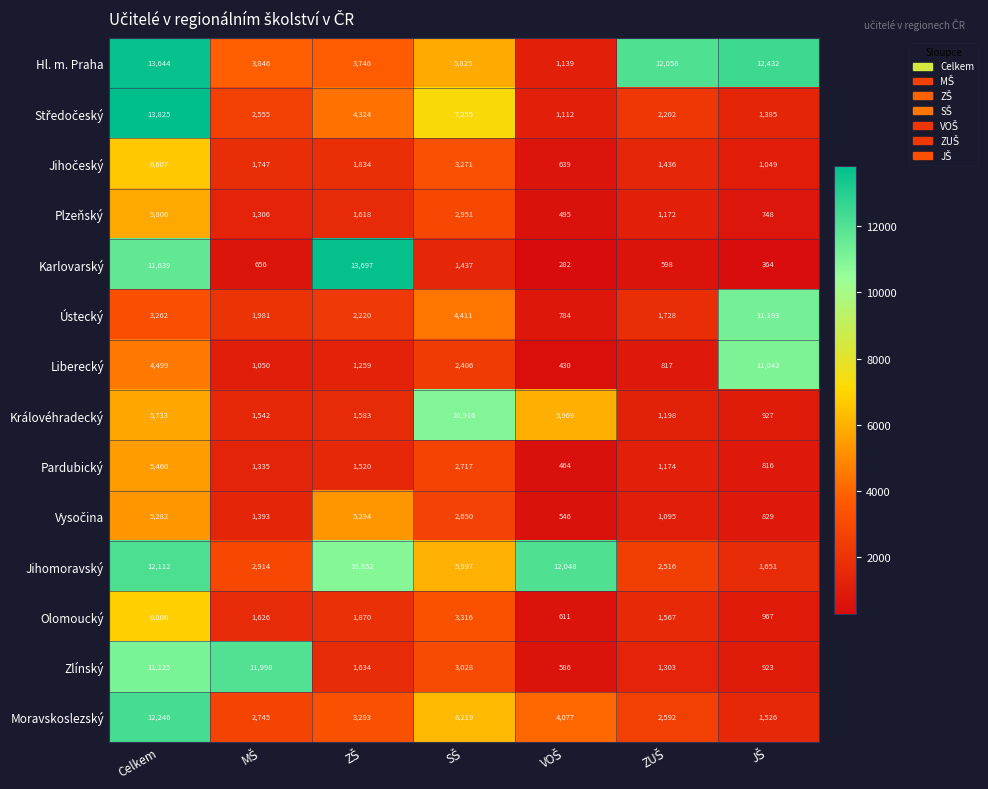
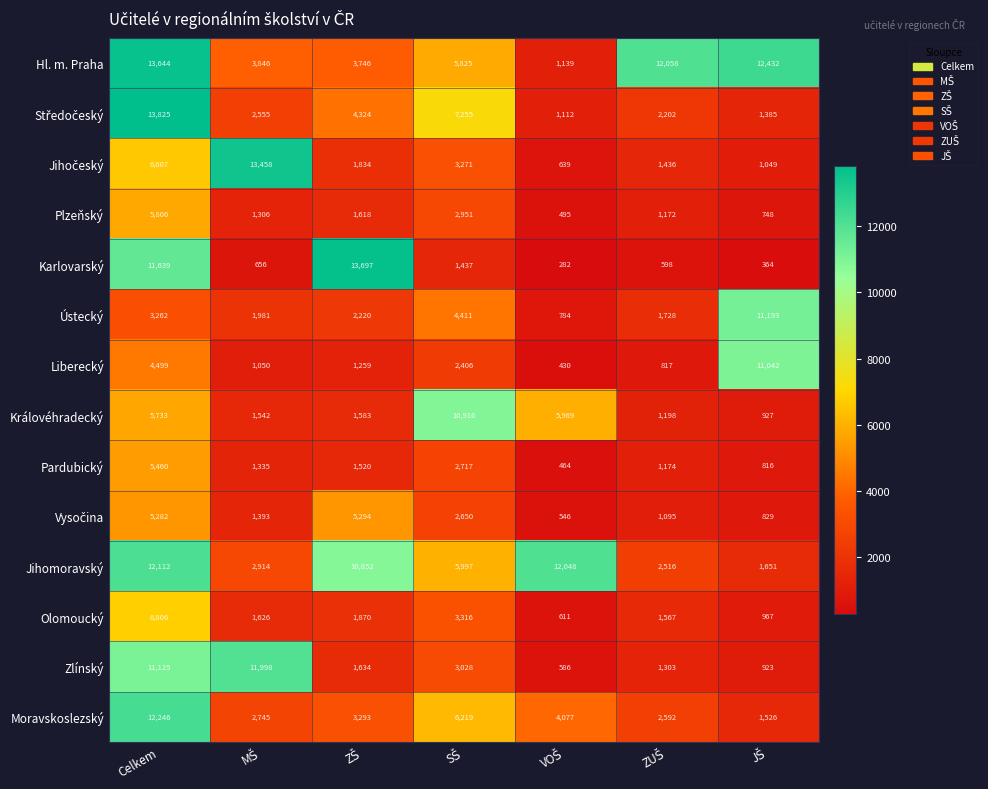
Jihočeský, MŠ: 1,747 -> 13,458
